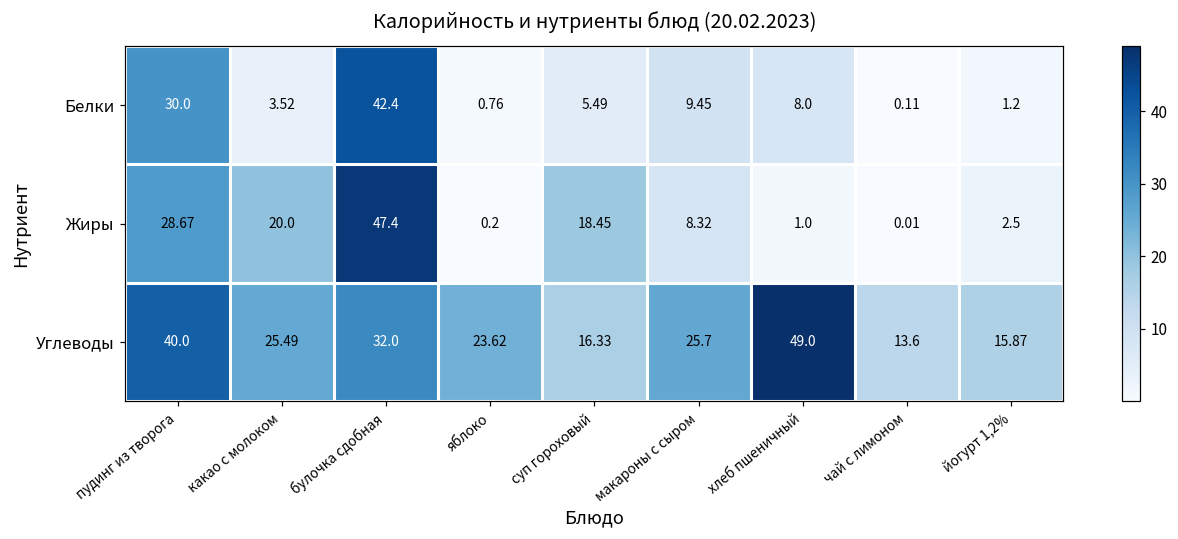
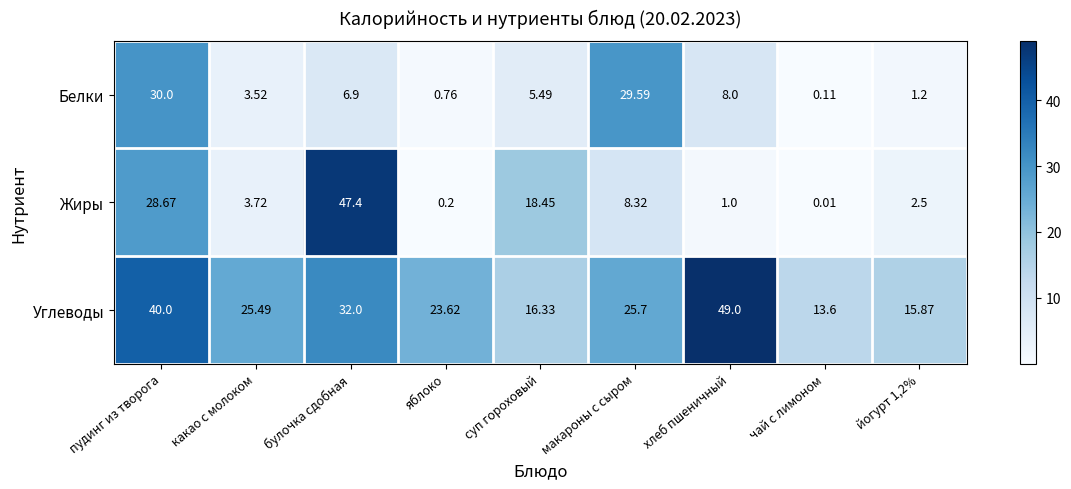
Белки, булочка сдобная: 42.4 -> 6.9
Белки, макароны с сыром: 9.45 -> 29.59
Жиры, какао с молоком: 20.0 -> 3.72
